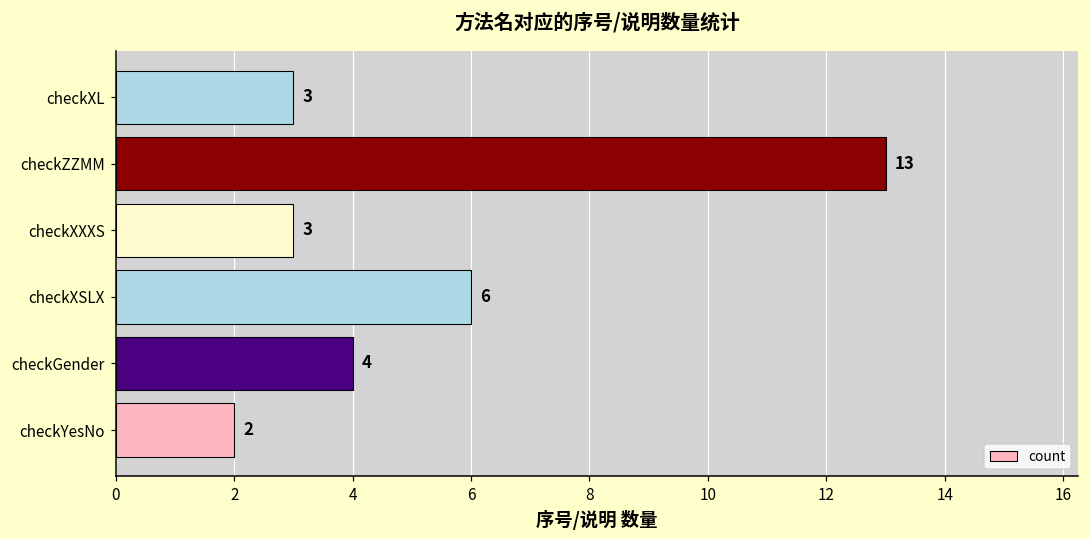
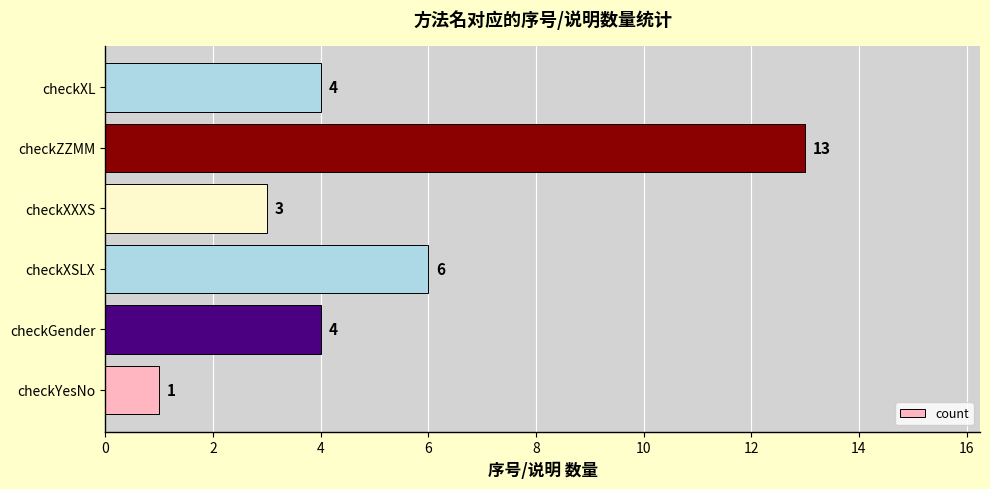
checkXL: 3 -> 4
checkYesNo: 2 -> 1
